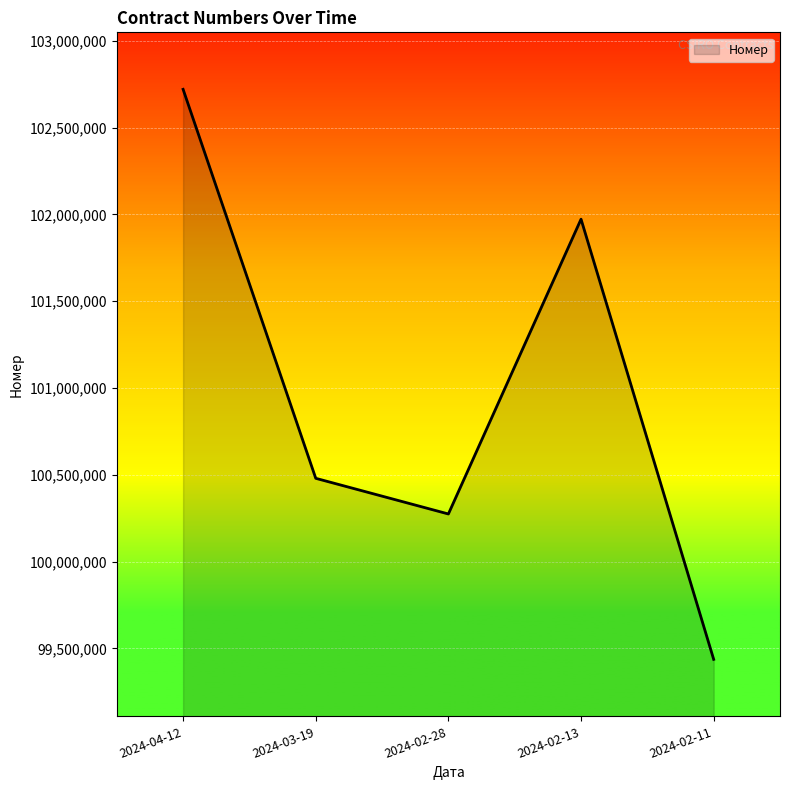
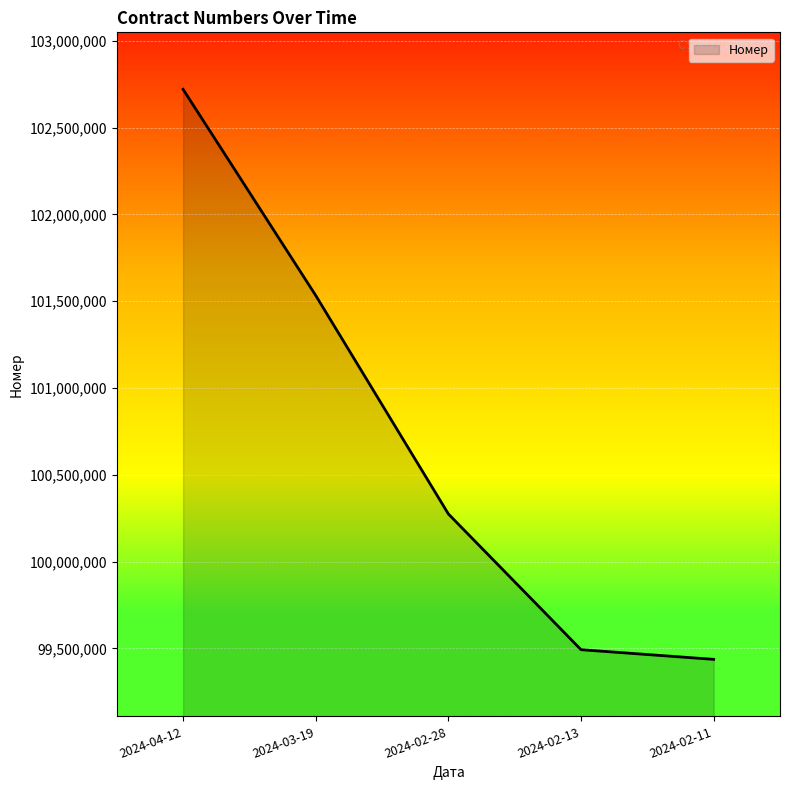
2024-03-19: 100,480,000 -> 101,530,000
2024-02-13: 101,970,000 -> 99,490,000
